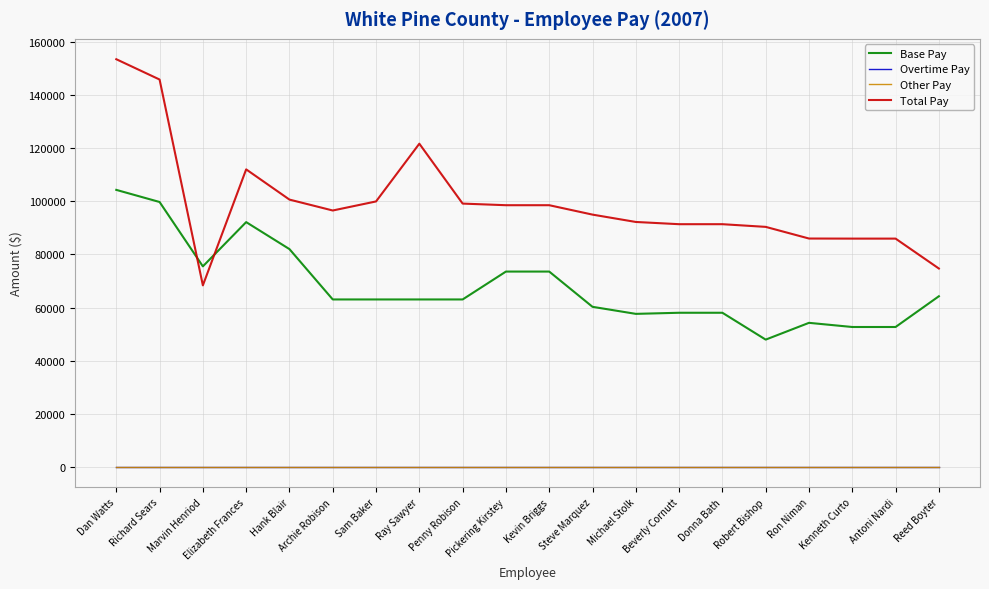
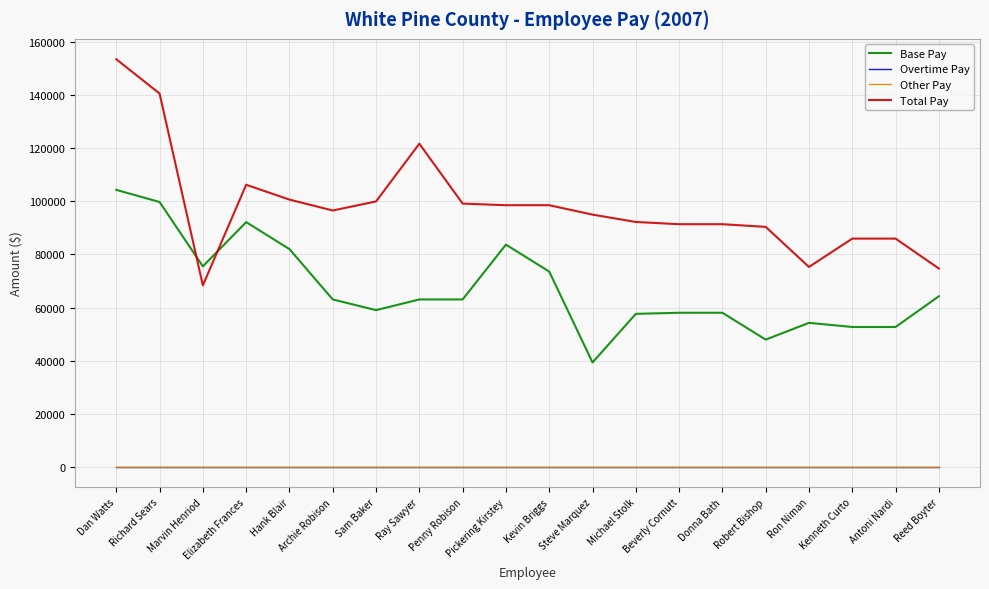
Total Pay, Richard Sears: 146000 -> 141000
Total Pay, Elizabeth Frances: 112000 -> 106000
Base Pay, Sam Baker: 63000 -> 59000
Base Pay, Pickering Kirstey: 74000 -> 84000
Base Pay, Steve Marquez: 60000 -> 39000
Total Pay, Ron Niman: 86000 -> 75000
